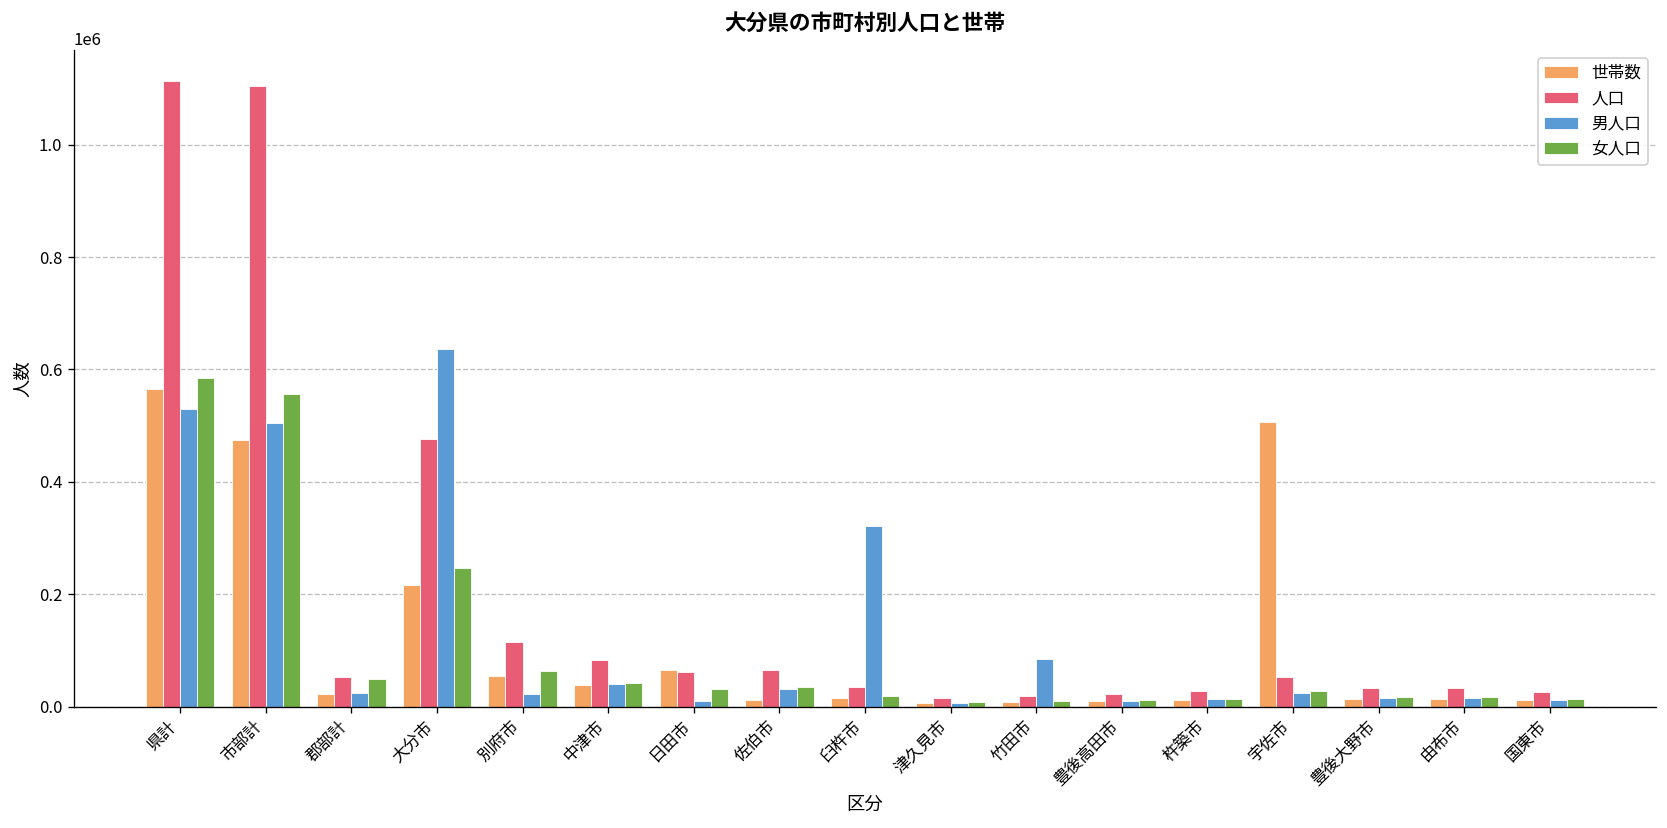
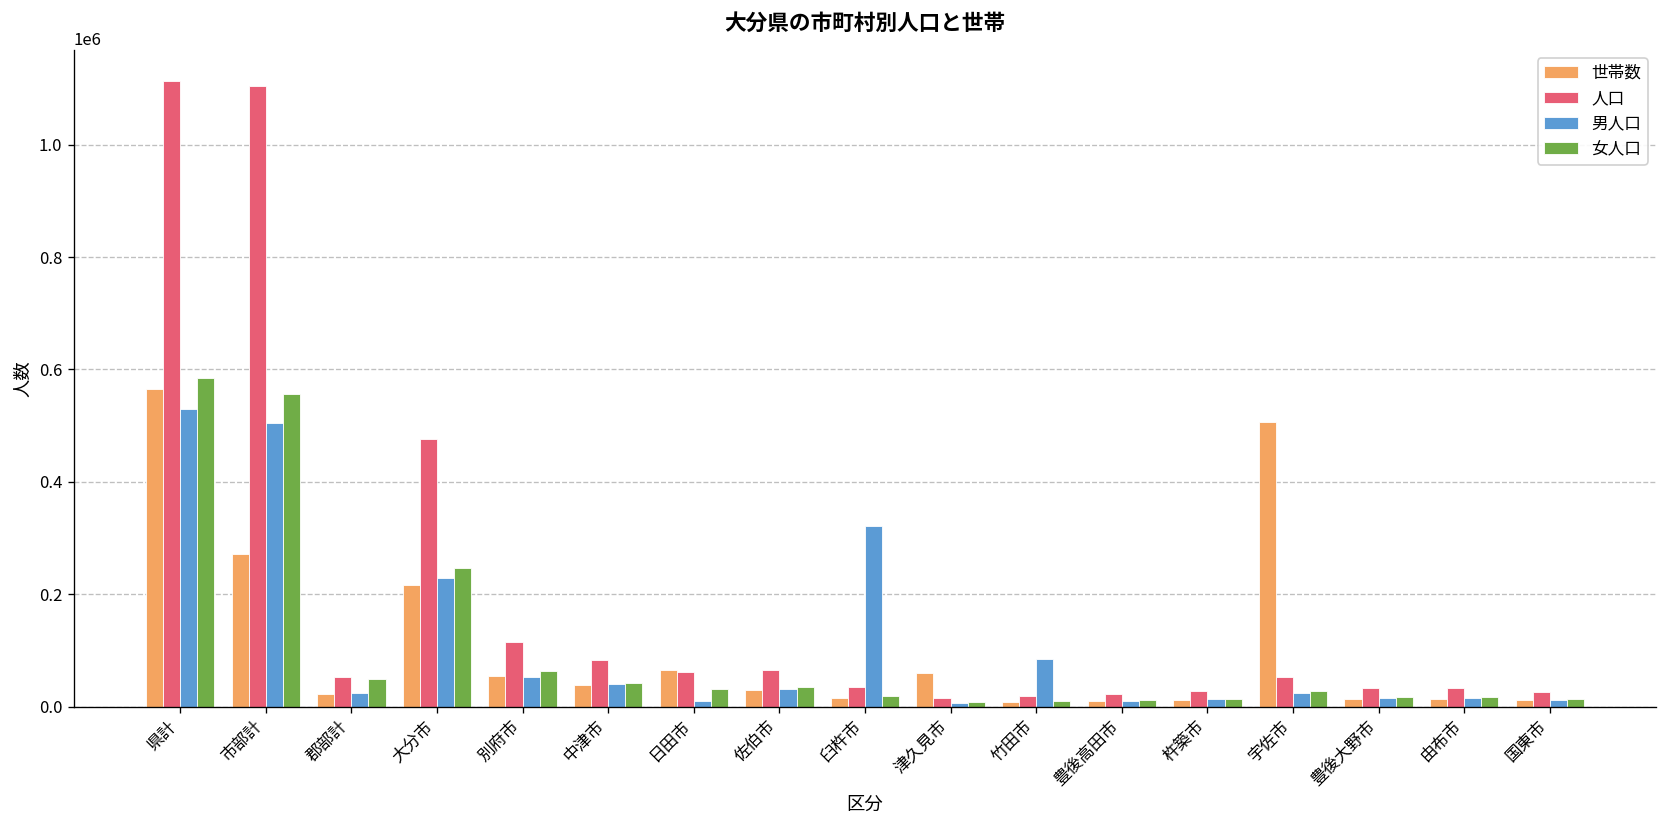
世帯数, 市部計: 480000 -> 270000
男人口, 大分市: 640000 -> 230000
男人口, 別府市: 20000 -> 50000
世帯数, 佐伯市: 10000 -> 30000
世帯数, 津久見市: 10000 -> 60000
